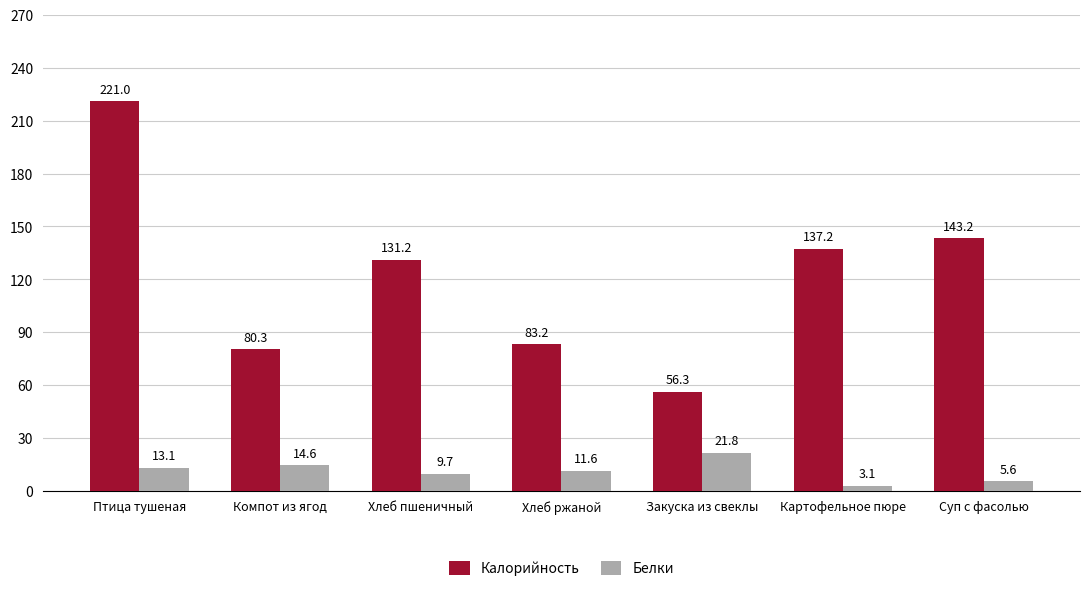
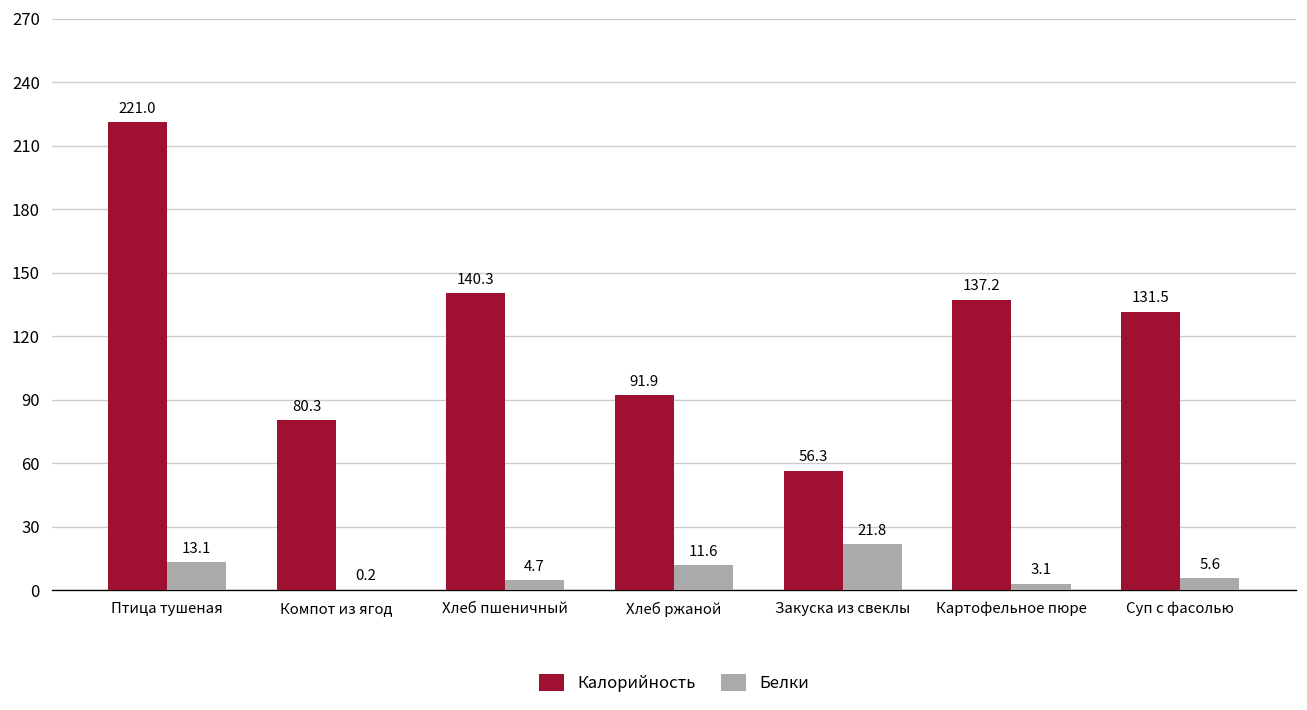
Белки, Компот из ягод: 14.6 -> 0.2
Калорийность, Хлеб пшеничный: 131.2 -> 140.3
Белки, Хлеб пшеничный: 9.7 -> 4.7
Калорийность, Хлеб ржаной: 83.2 -> 91.9
Калорийность, Суп с фасолью: 143.2 -> 131.5
